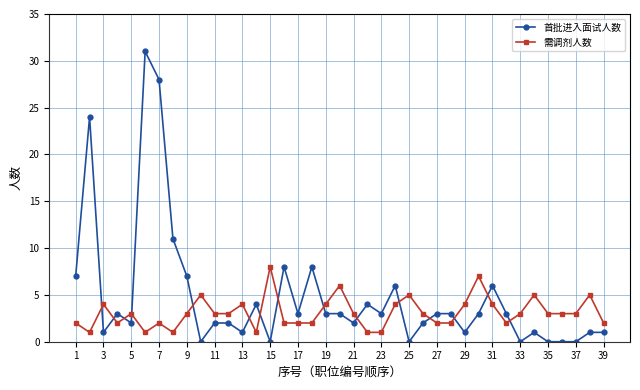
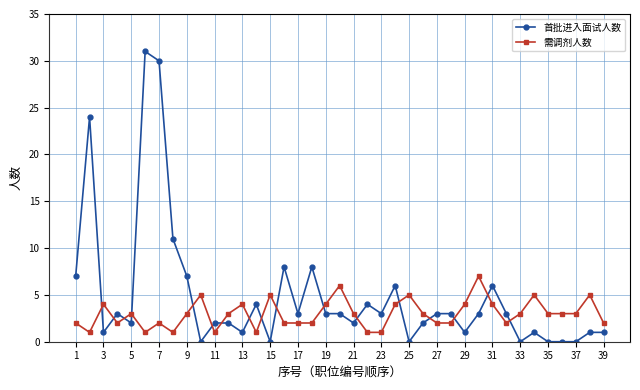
首批进入面试人数, 7: 28 -> 30
需调剂人数, 11: 3 -> 1
需调剂人数, 15: 8 -> 5
